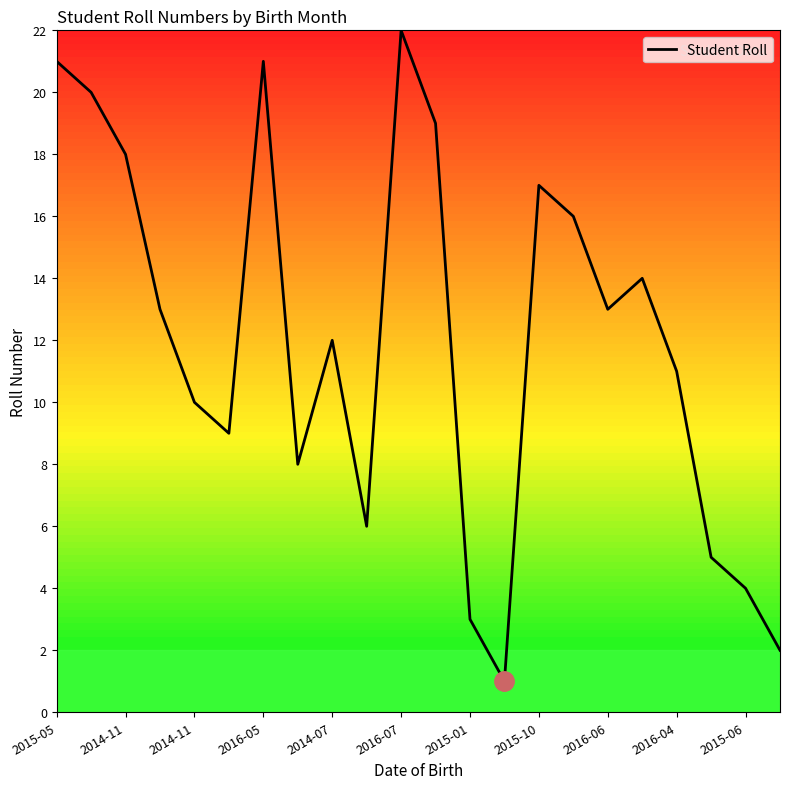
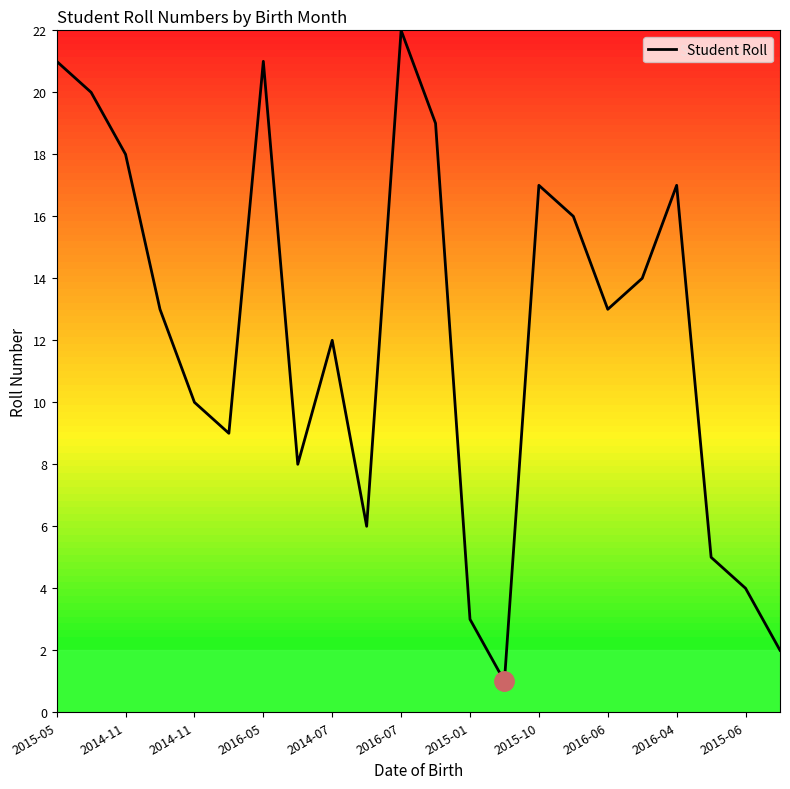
Student Roll, 2016-04: 11 -> 17
